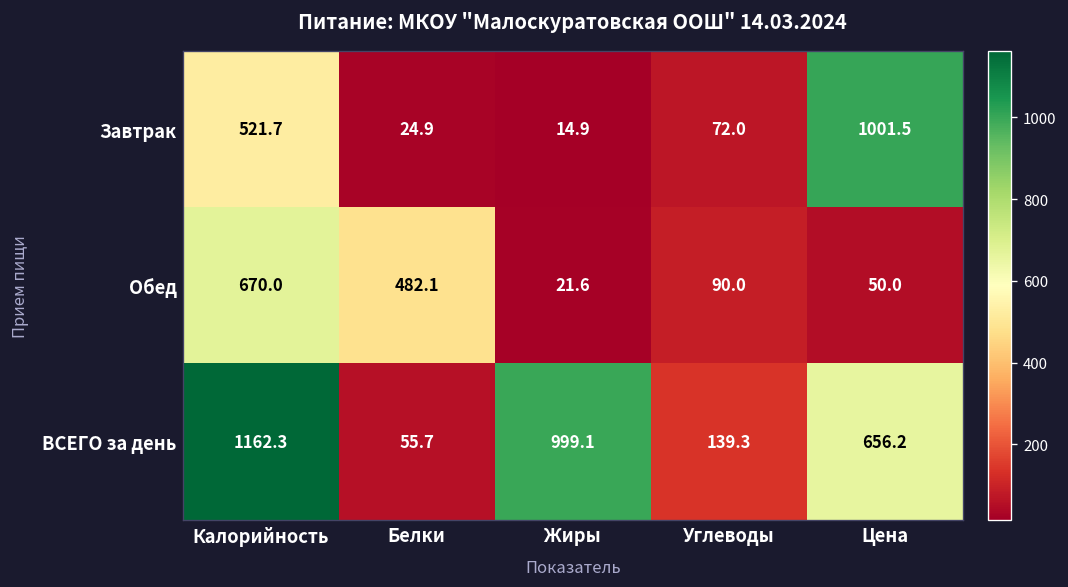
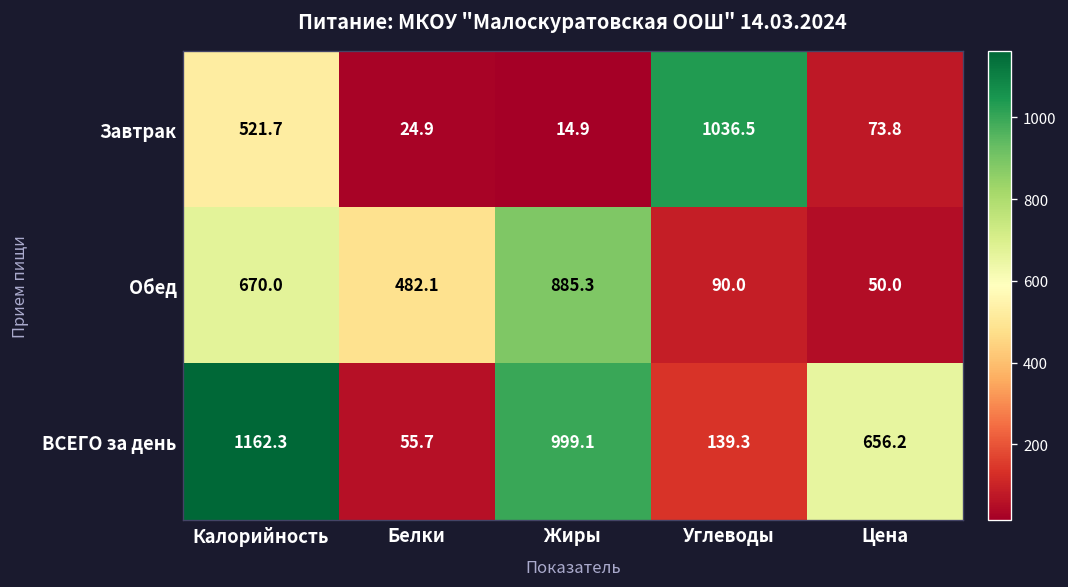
Завтрак, Углеводы: 72.0 -> 1036.5
Завтрак, Цена: 1001.5 -> 73.8
Обед, Жиры: 21.6 -> 885.3
